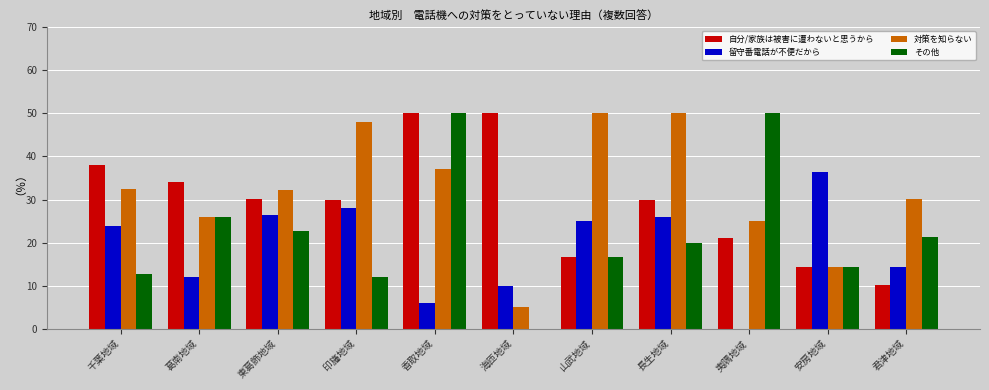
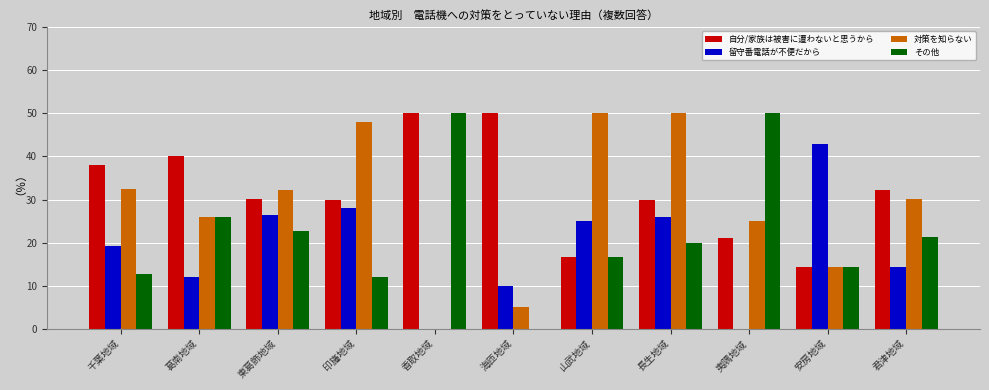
留守番電話が不便だから, 千葉地域: 24 -> 19
自分/家族は被害に遭わないと思うから, 葛南地域: 34 -> 40
留守番電話が不便だから, 香取地域: 6 -> 0
対策を知らない, 香取地域: 37 -> 0
留守番電話が不便だから, 安房地域: 37 -> 43
自分/家族は被害に遭わないと思うから, 君津地域: 10 -> 32
